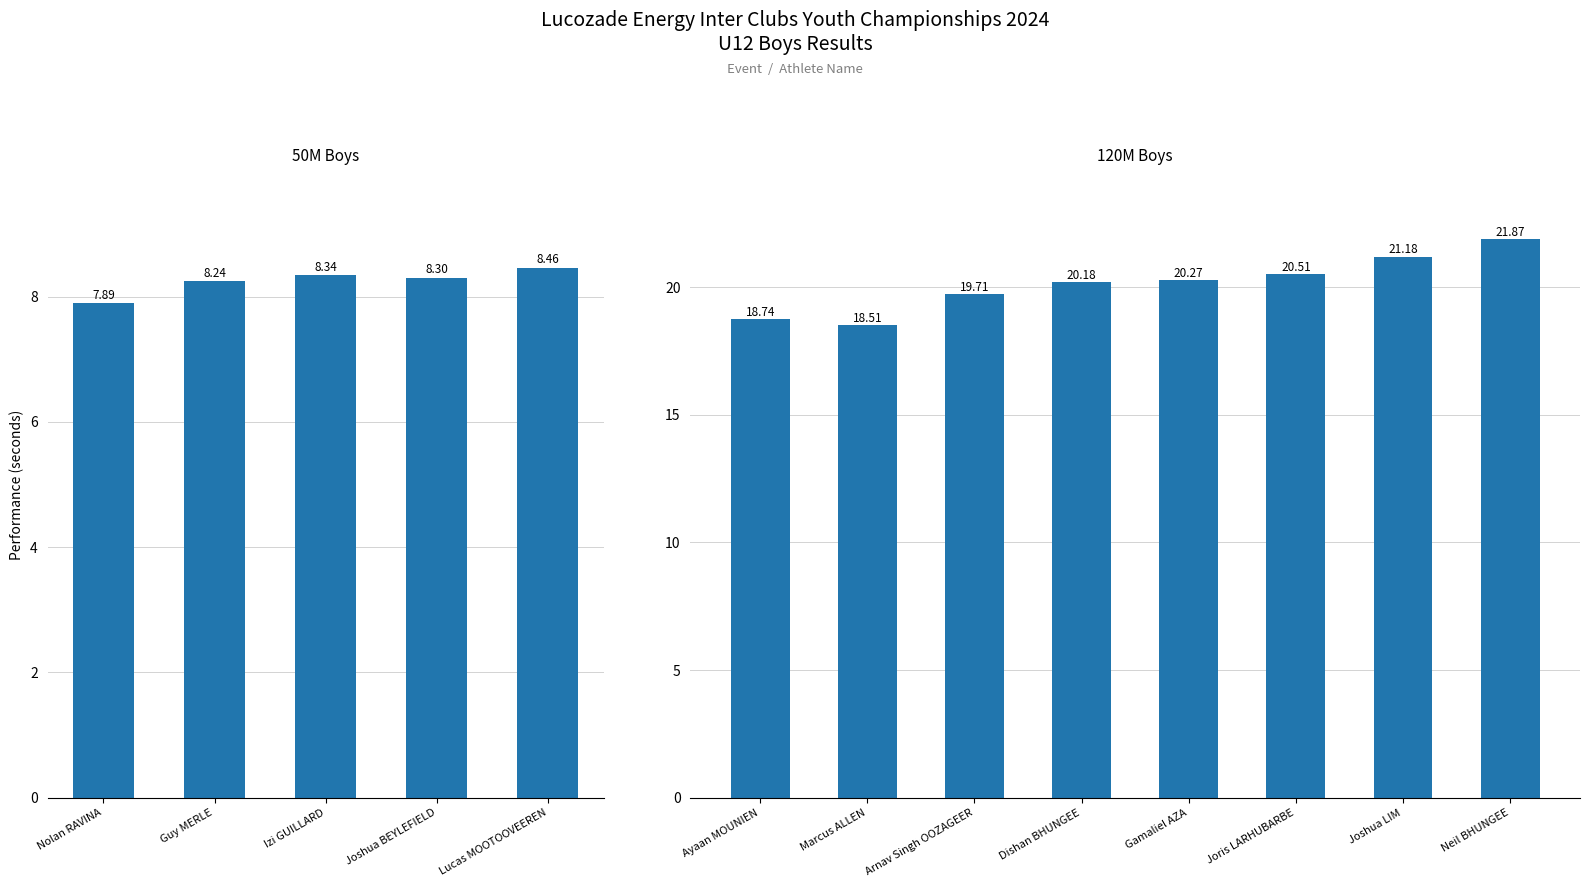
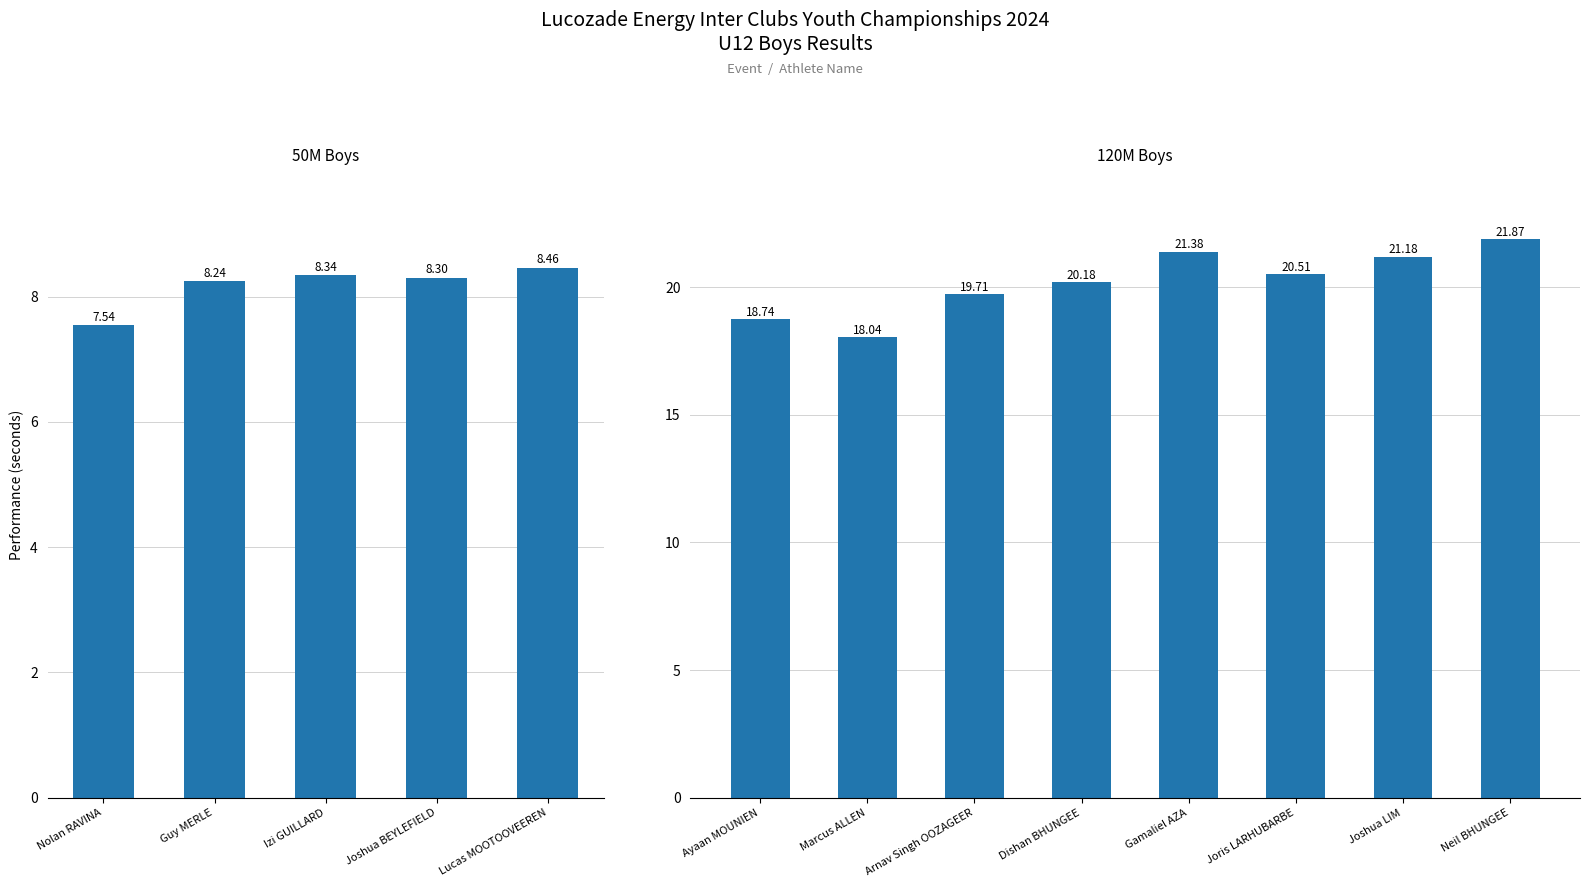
50M Boys, Nolan RAVINA: 7.89 -> 7.54
120M Boys, Marcus ALLEN: 18.51 -> 18.04
120M Boys, Gamaliel AZA: 20.27 -> 21.38
